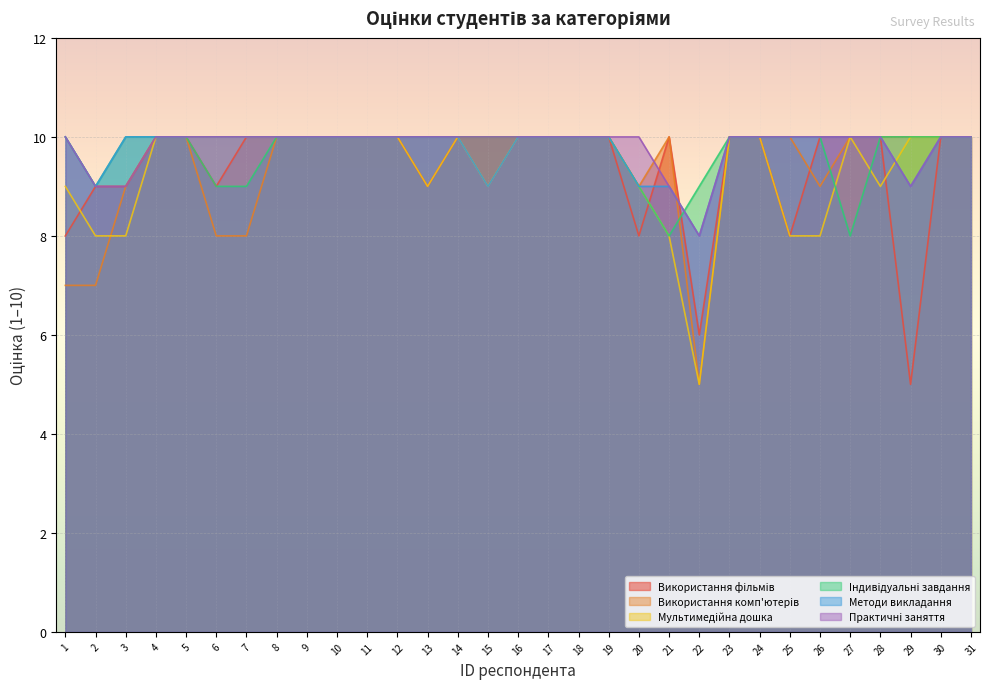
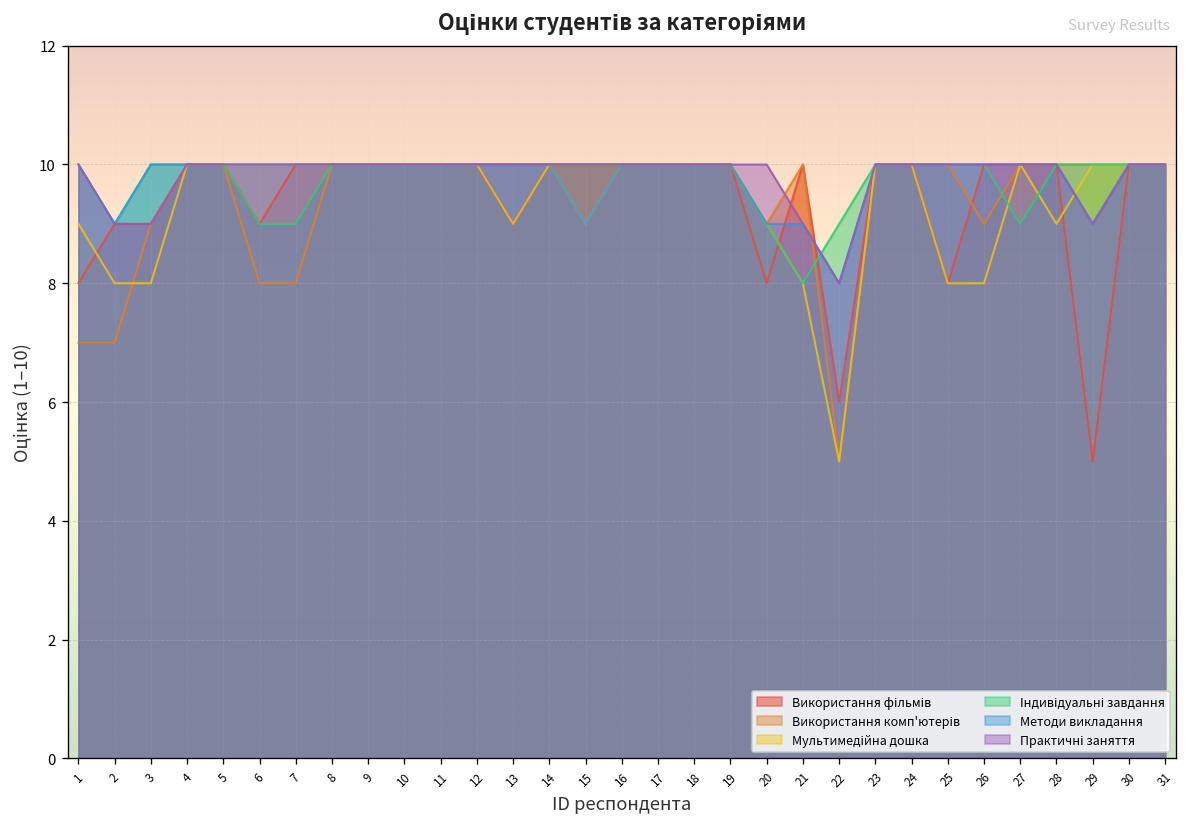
Індивідуальні завдання, 27: 8 -> 9
